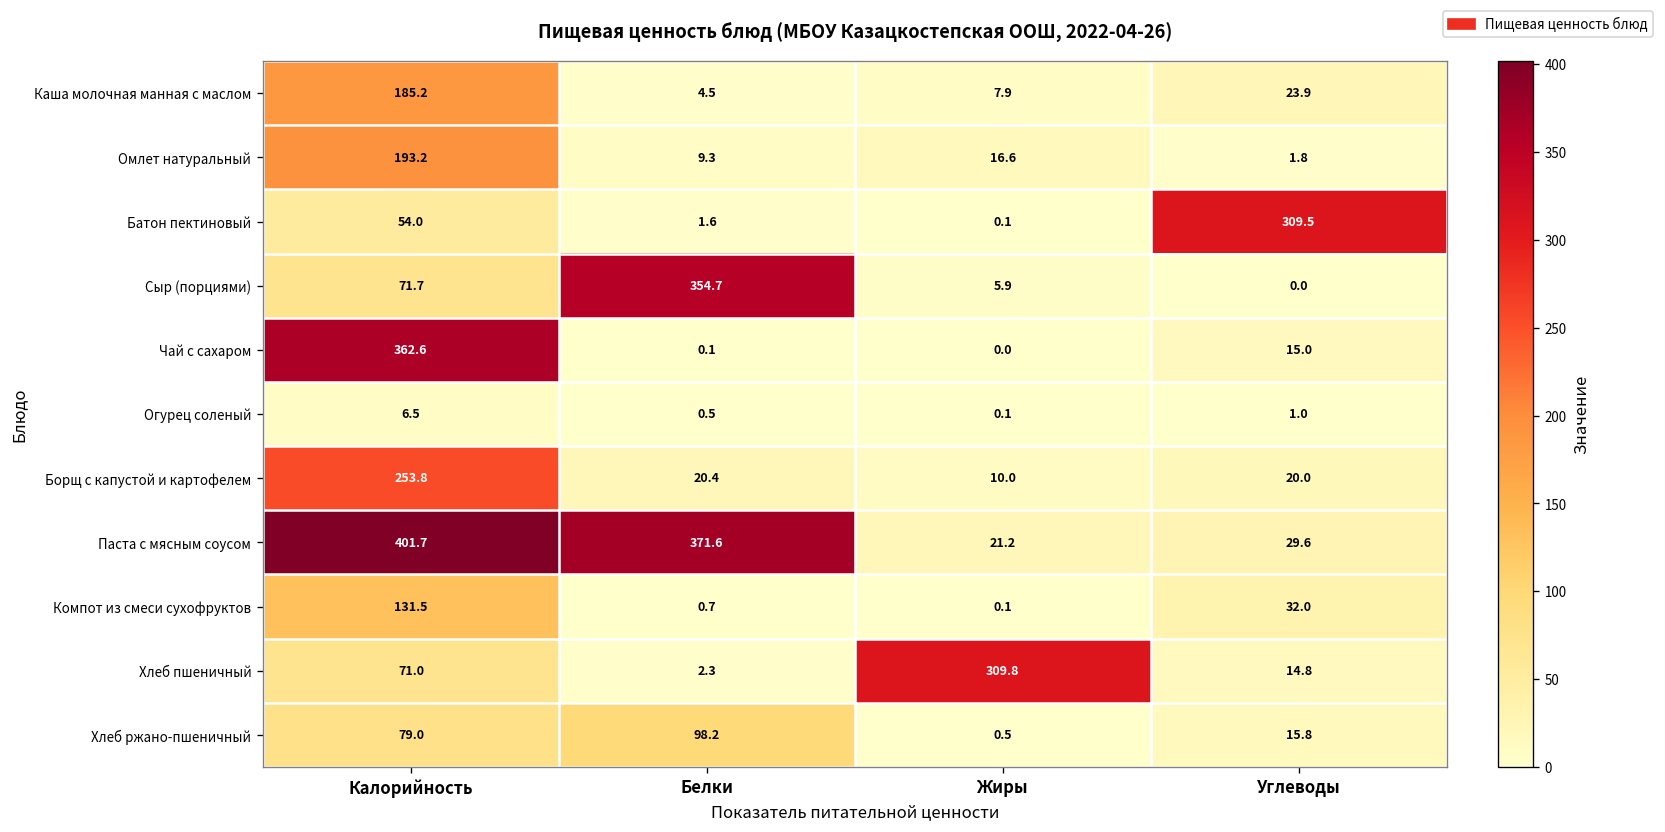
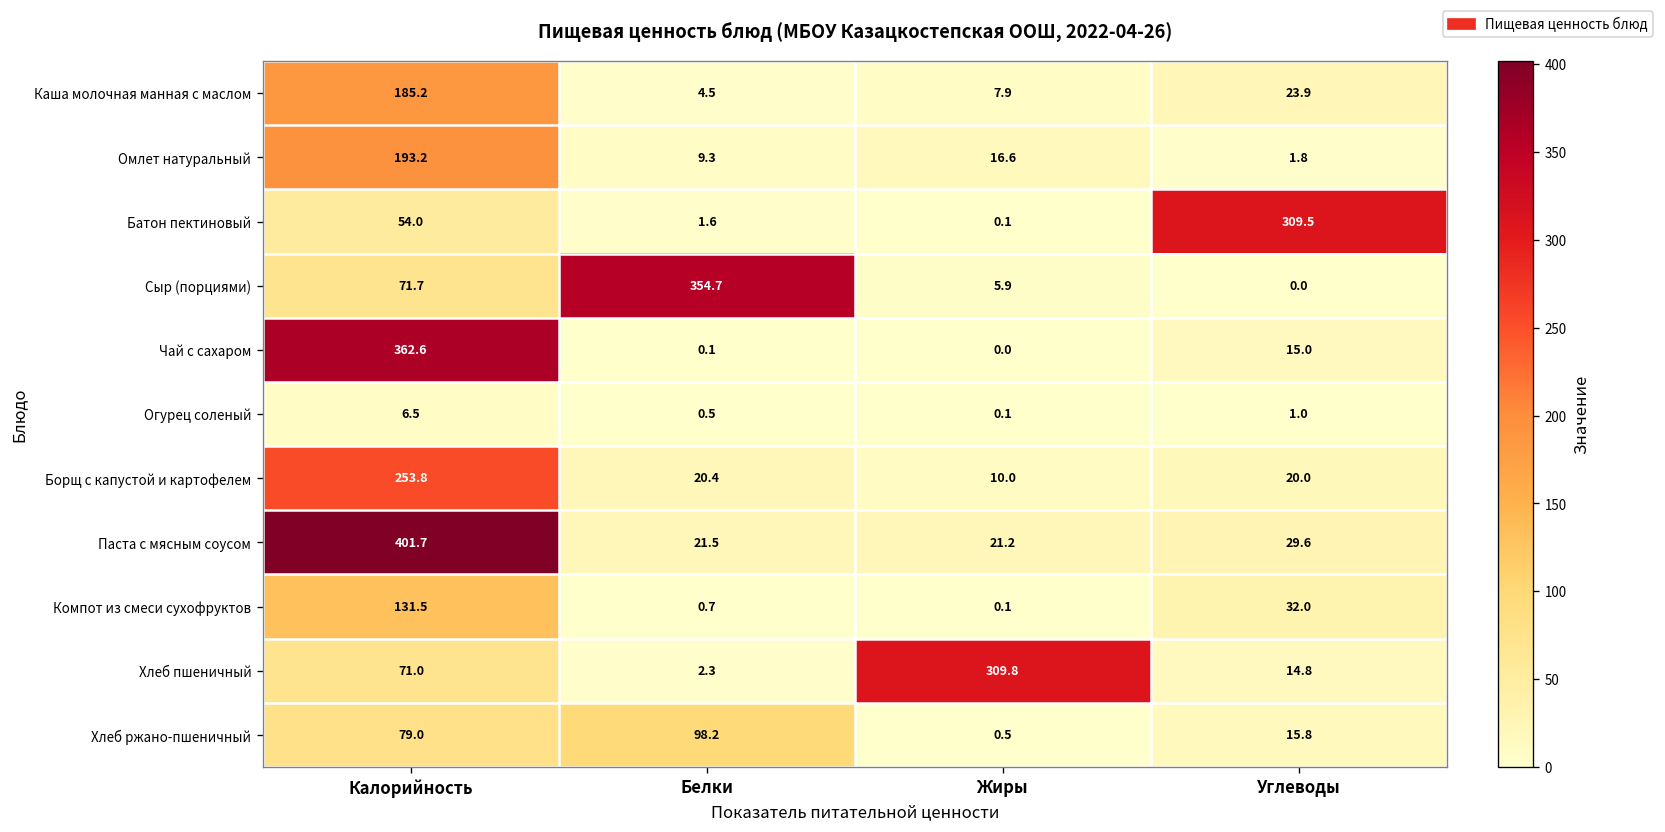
Паста с мясным соусом, Белки: 371.6 -> 21.5
